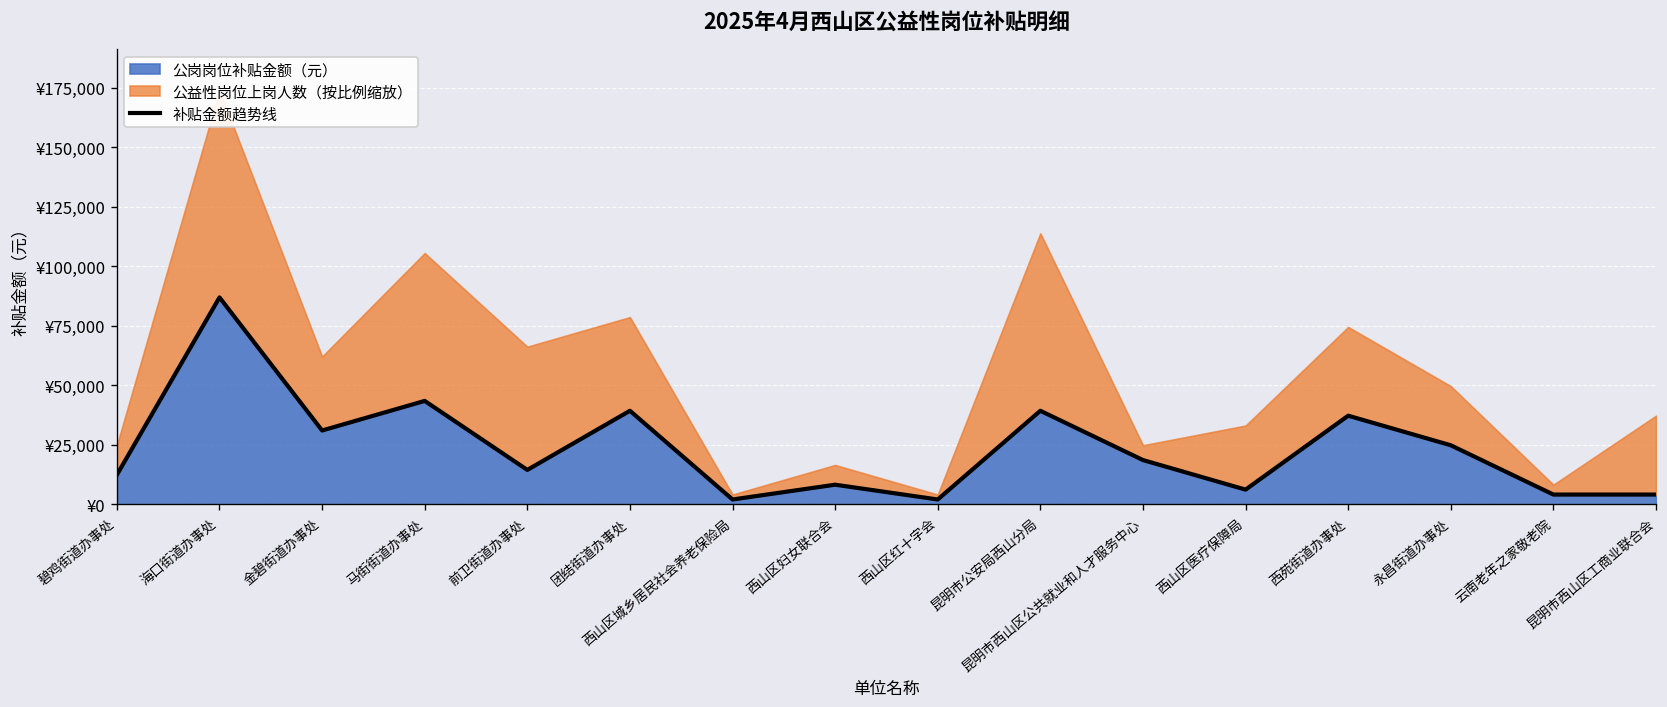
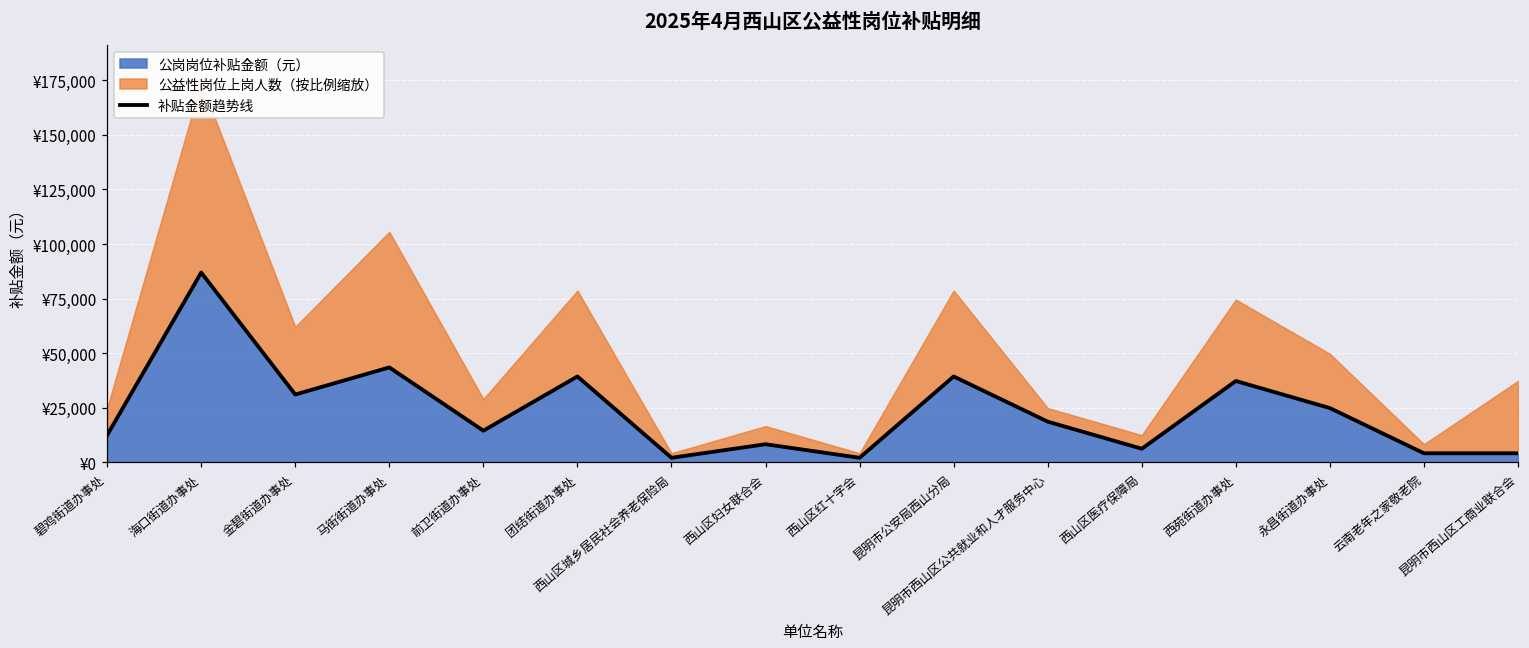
公益性岗位上岗人数（按比例缩放）, 前卫街道办事处: ¥52,000 -> ¥14,000
公益性岗位上岗人数（按比例缩放）, 昆明市公安局西山分局: ¥75,000 -> ¥39,000
公益性岗位上岗人数（按比例缩放）, 西山区医疗保障局: ¥27,000 -> ¥6,000
